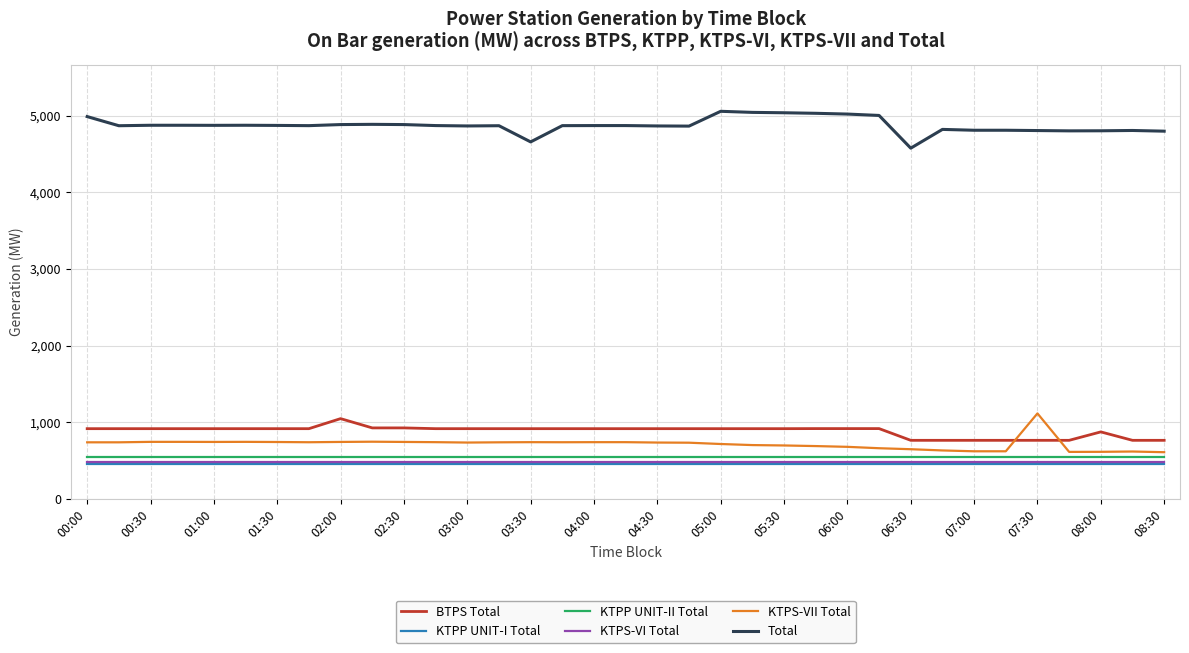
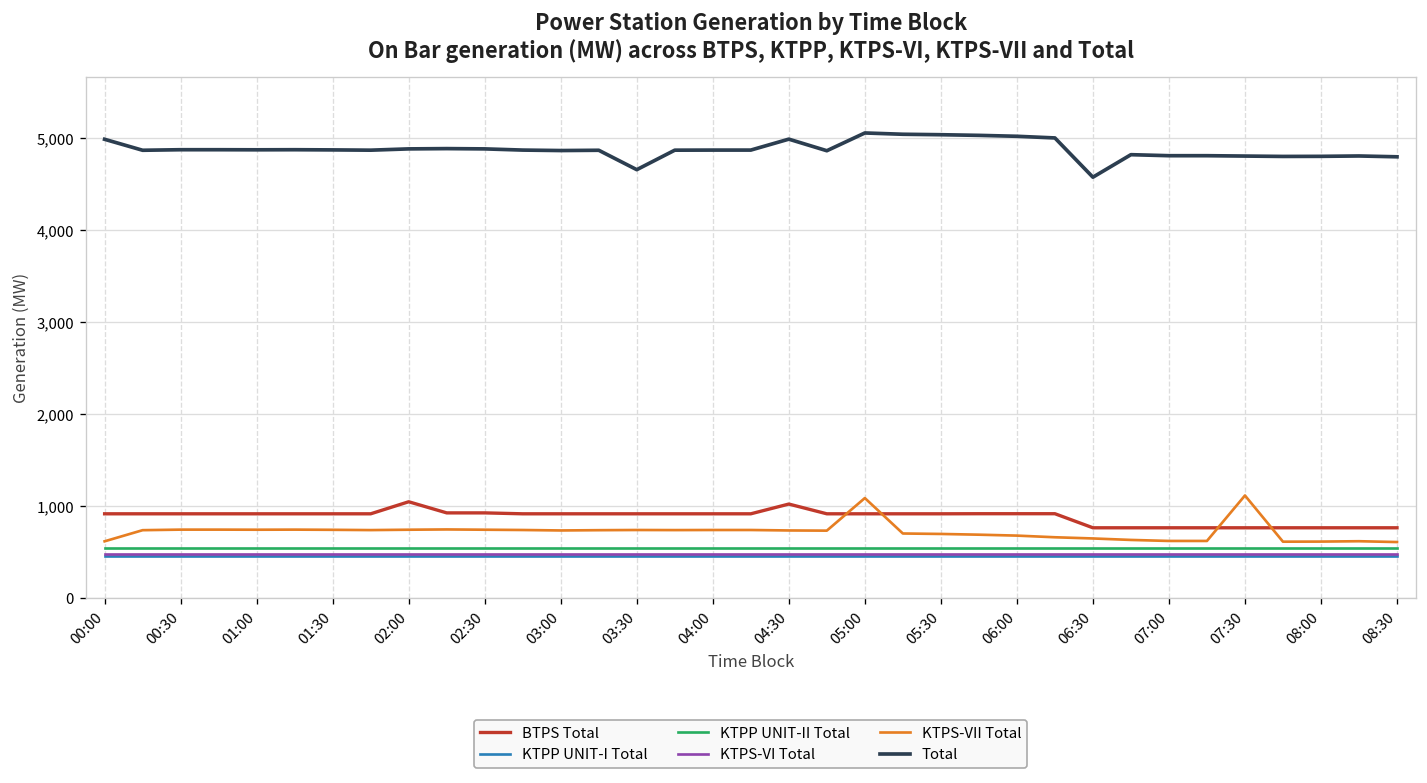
KTPS-VII Total, 00:00: 700 -> 600
BTPS Total, 04:30: 900 -> 1,000
Total, 04:30: 4,900 -> 5,000
KTPS-VII Total, 05:00: 700 -> 1,100
BTPS Total, 08:00: 900 -> 800
